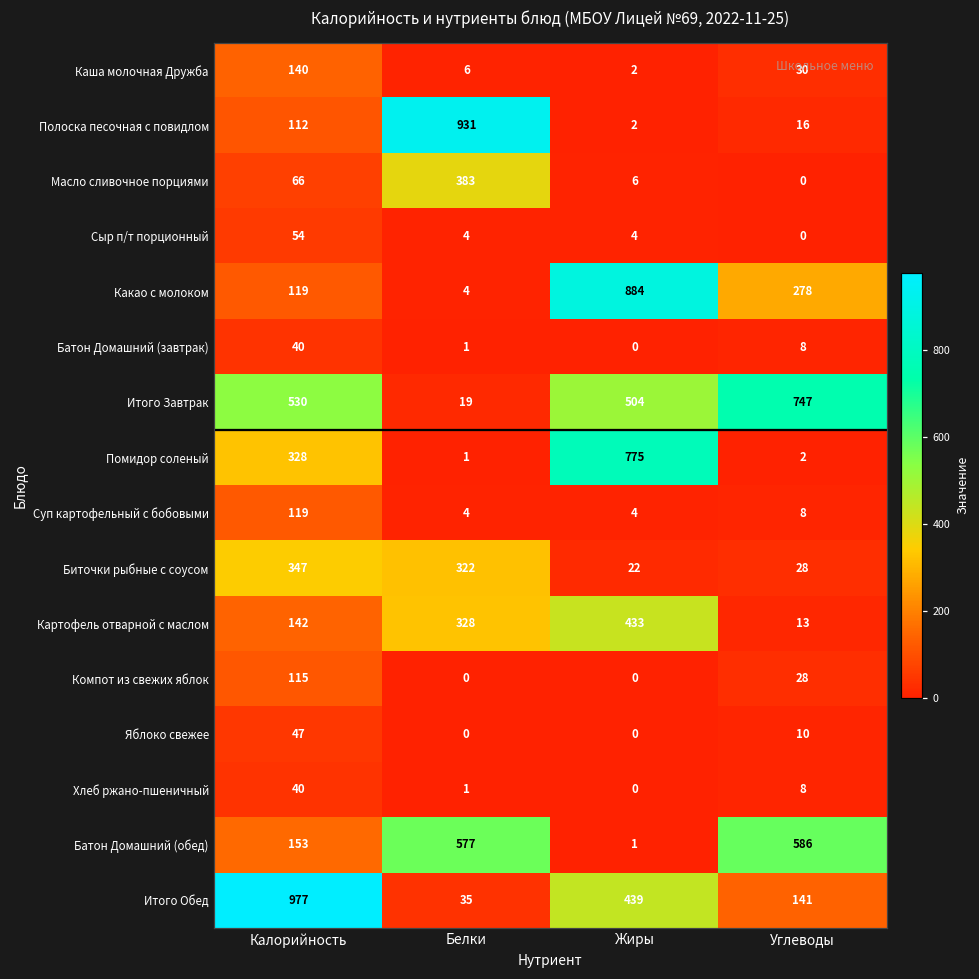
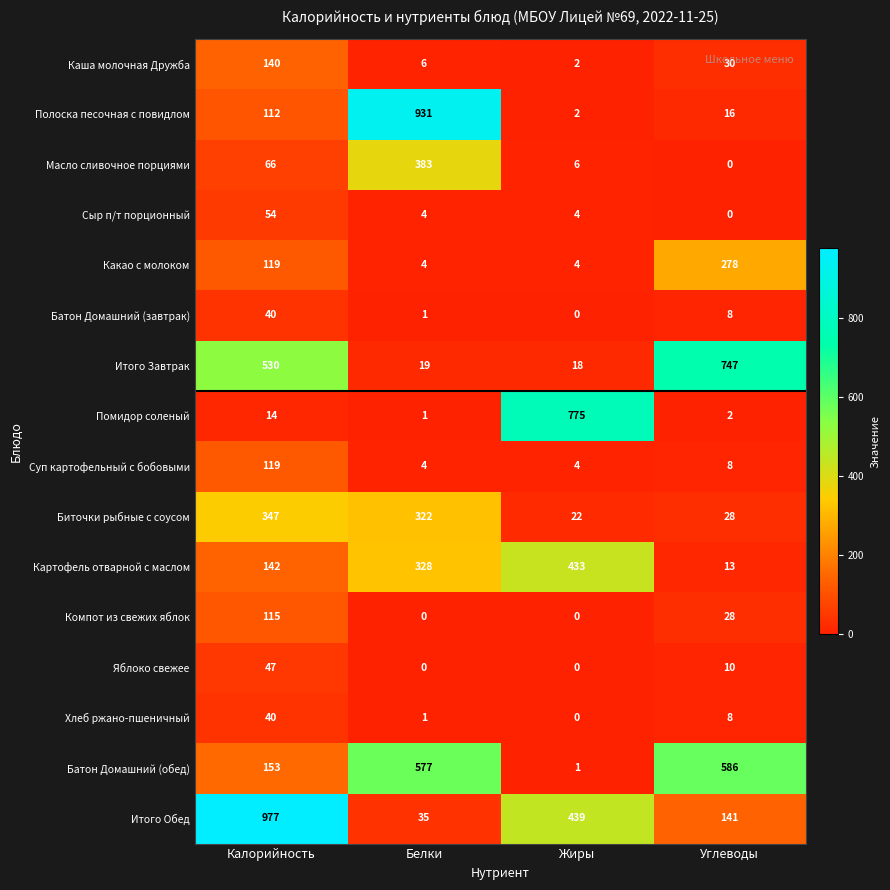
Какао с молоком, Жиры: 884 -> 4
Итого Завтрак, Жиры: 504 -> 18
Помидор соленый, Калорийность: 328 -> 14
